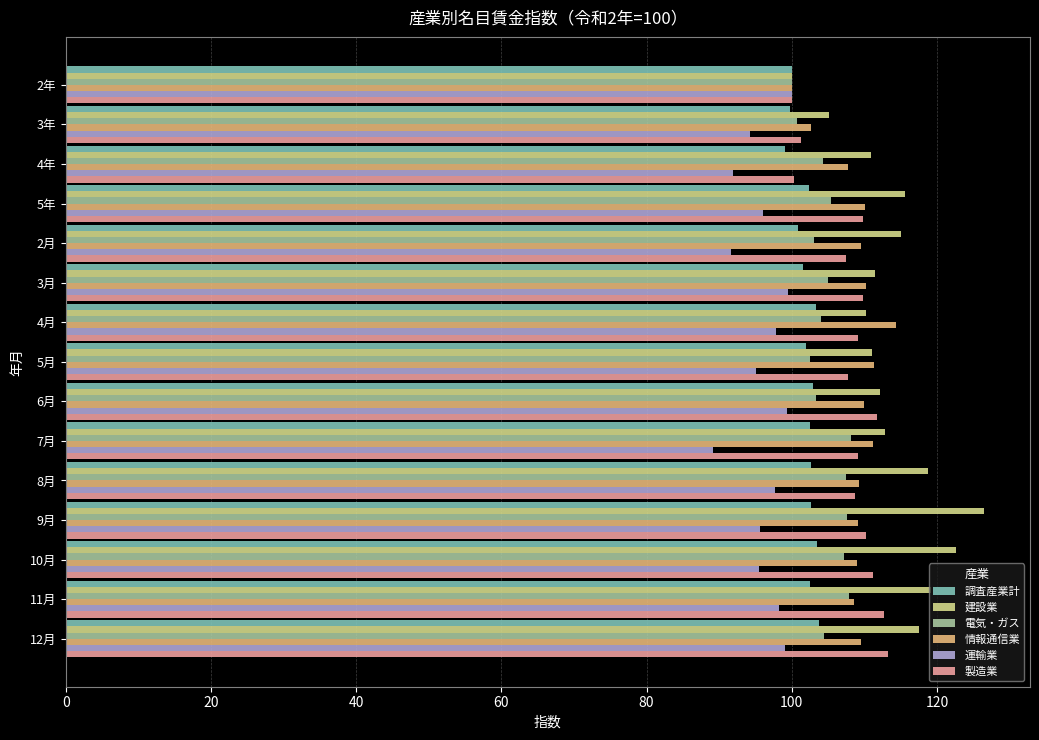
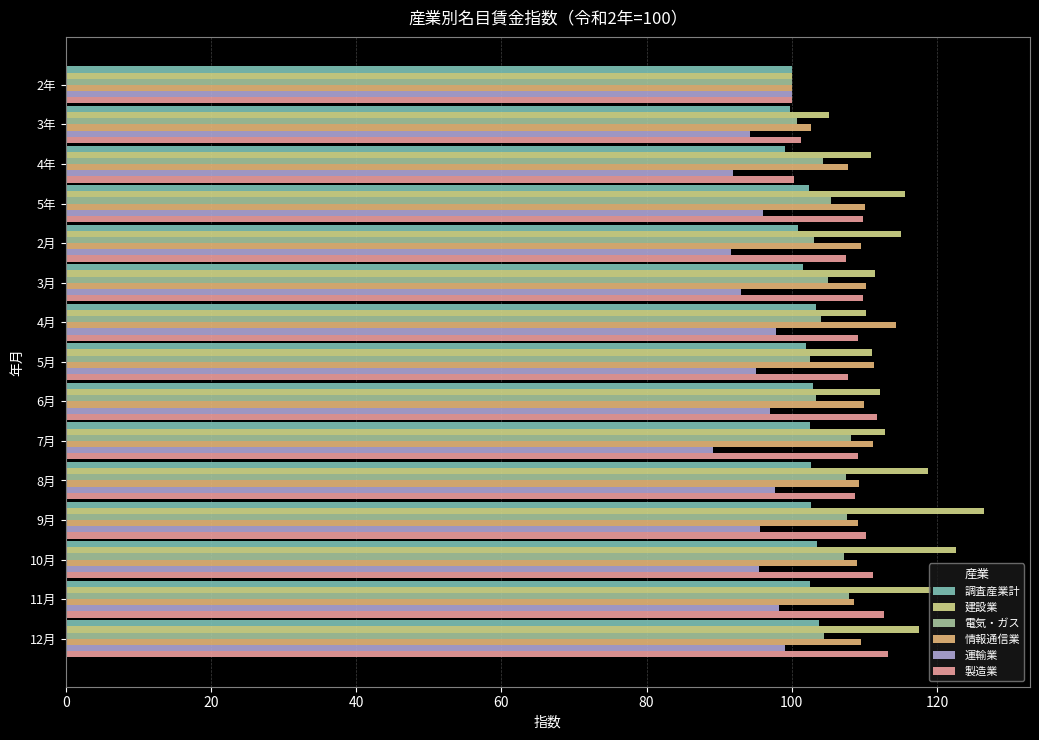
運輸業, 3月: 100 -> 93
運輸業, 6月: 99 -> 97
